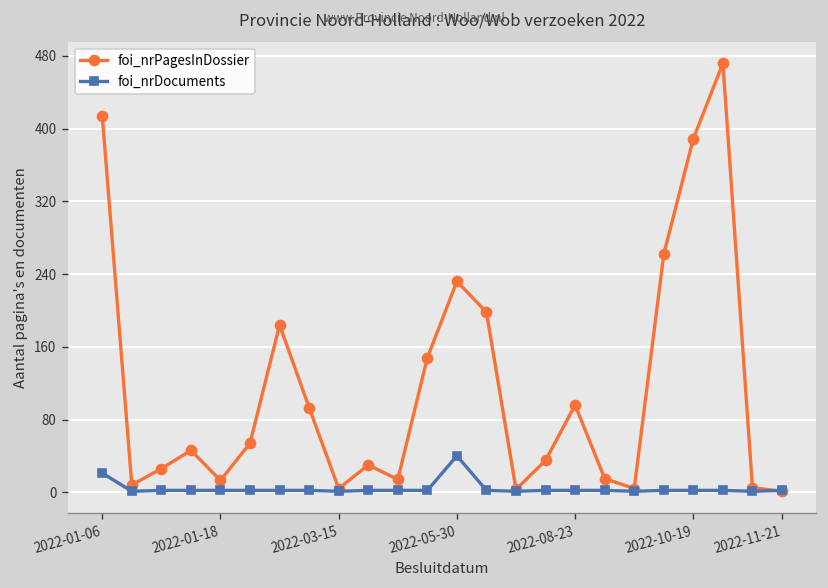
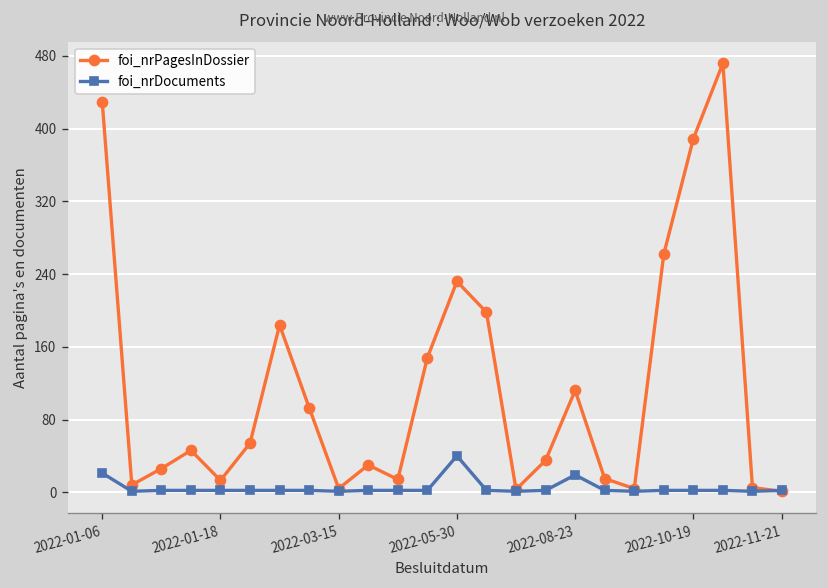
foi_nrPagesInDossier, 2022-01-06: 410 -> 430
foi_nrPagesInDossier, 2022-08-23: 100 -> 110
foi_nrDocuments, 2022-08-23: 0 -> 20
